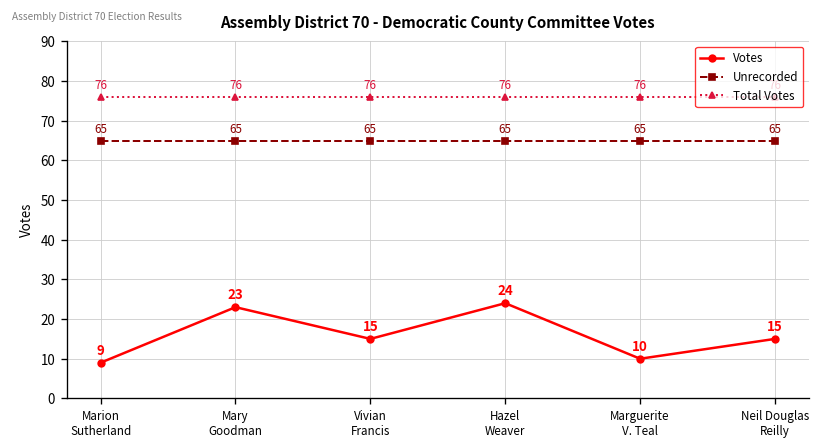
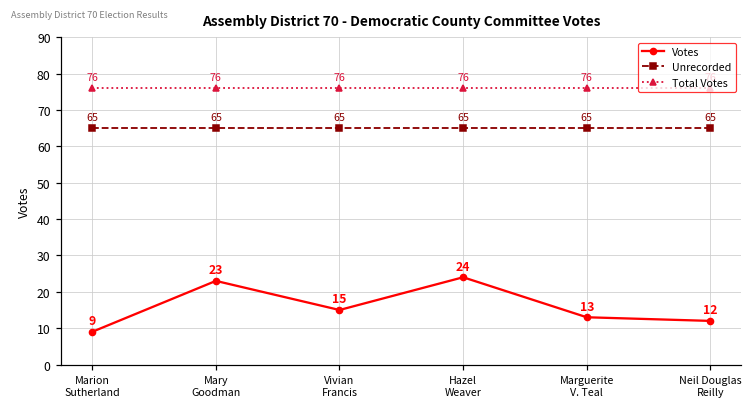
Votes, Marguerite V. Teal: 10 -> 13
Votes, Neil Douglas Reilly: 15 -> 12
